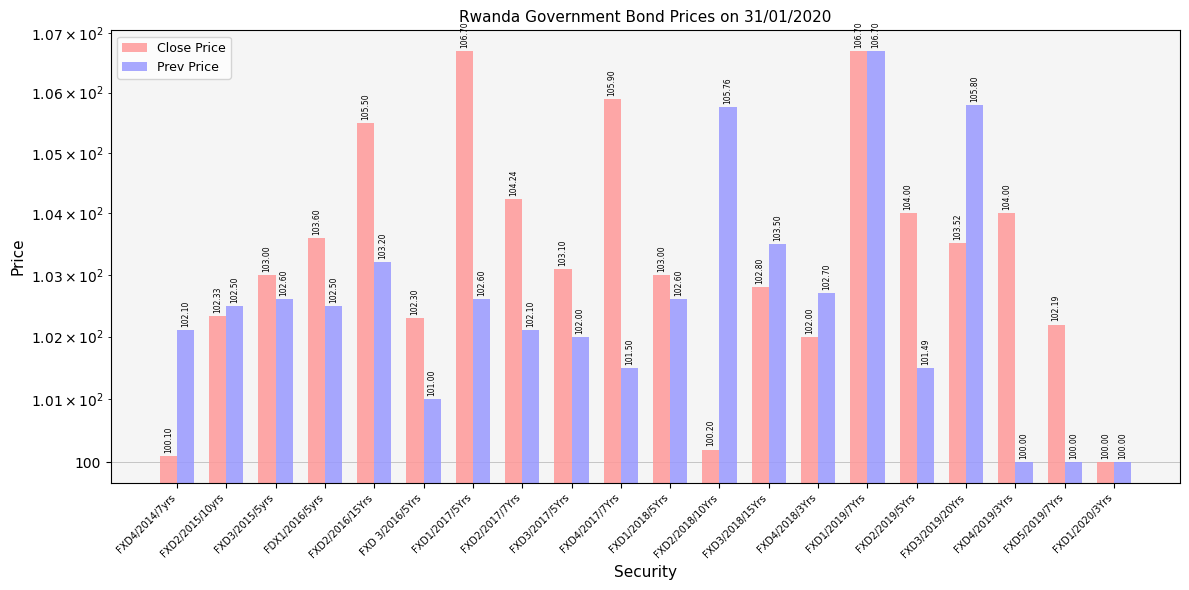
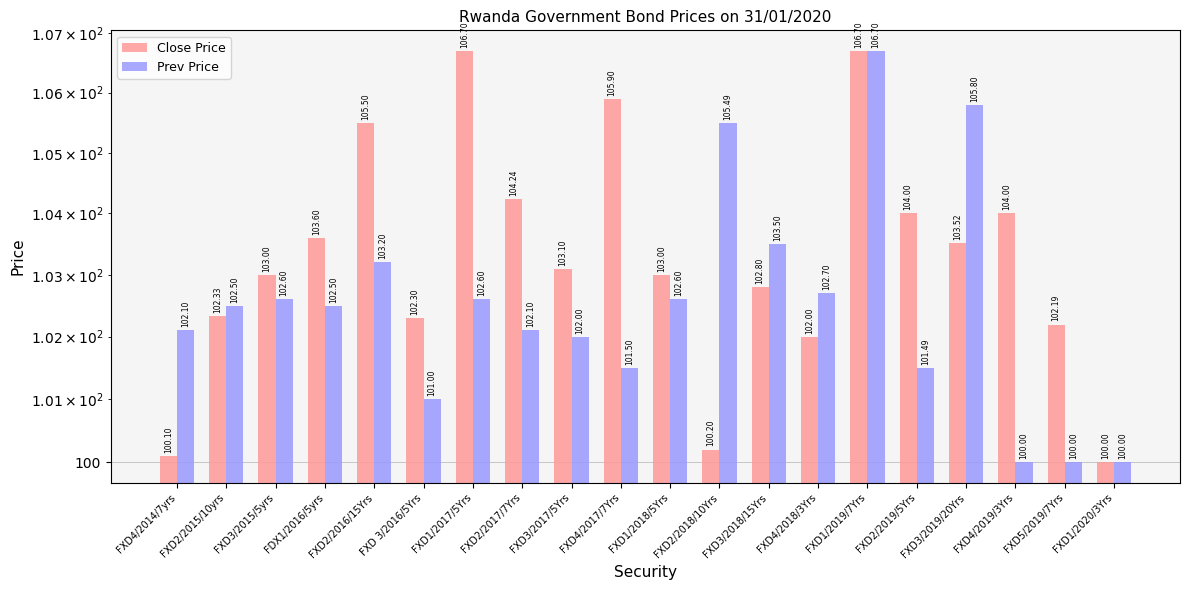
Prev Price, FXD2/2018/10Yrs: 105.76 -> 105.49
